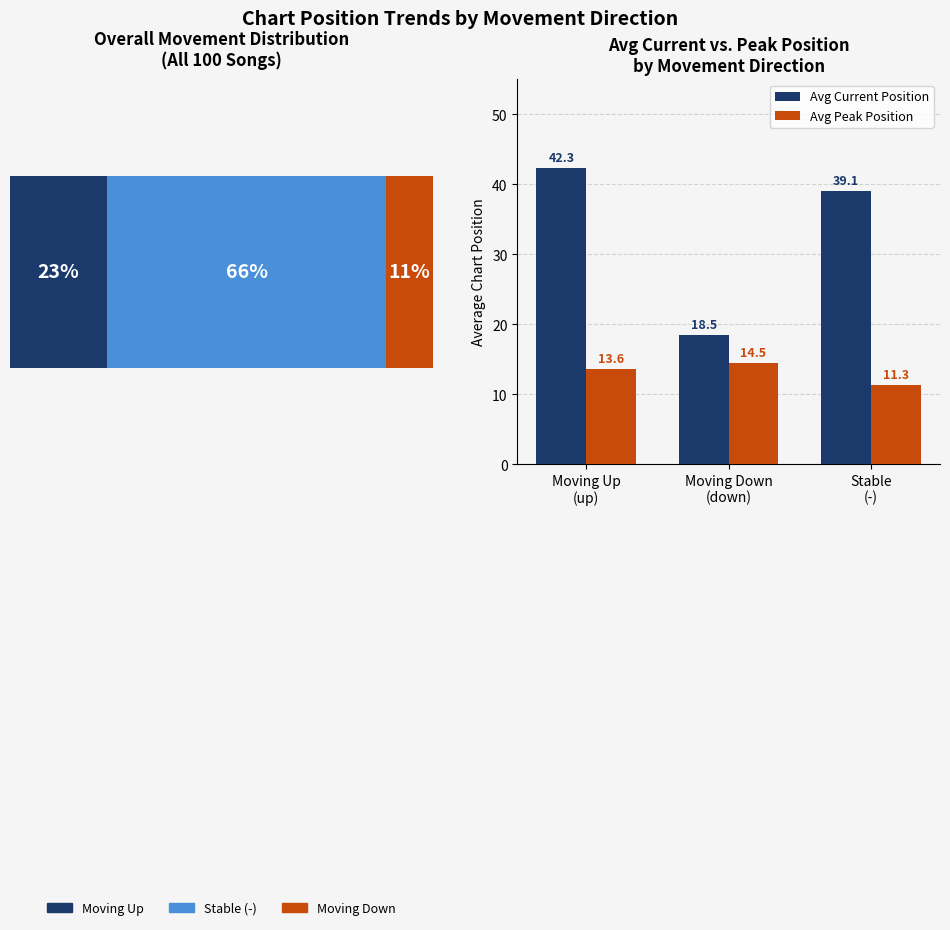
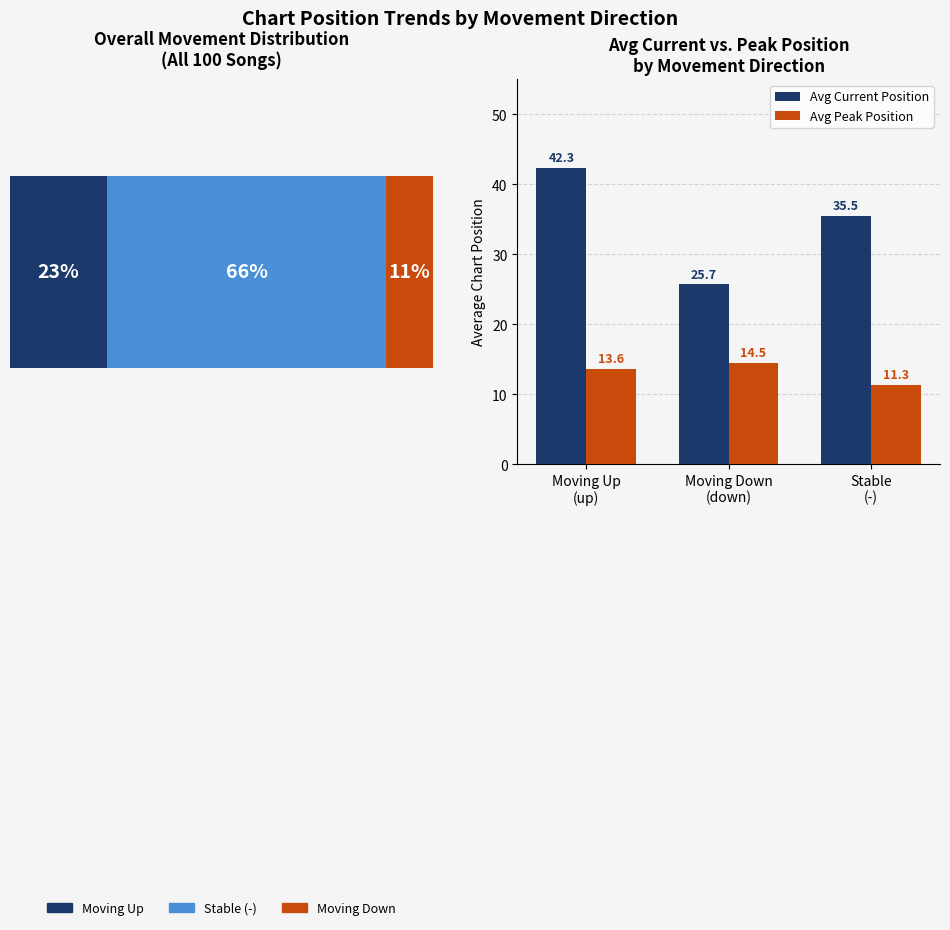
Avg Current vs. Peak Position by Movement Direction, Avg Current Position, Moving Down (down): 18.5 -> 25.7
Avg Current vs. Peak Position by Movement Direction, Avg Current Position, Stable (-): 39.1 -> 35.5
